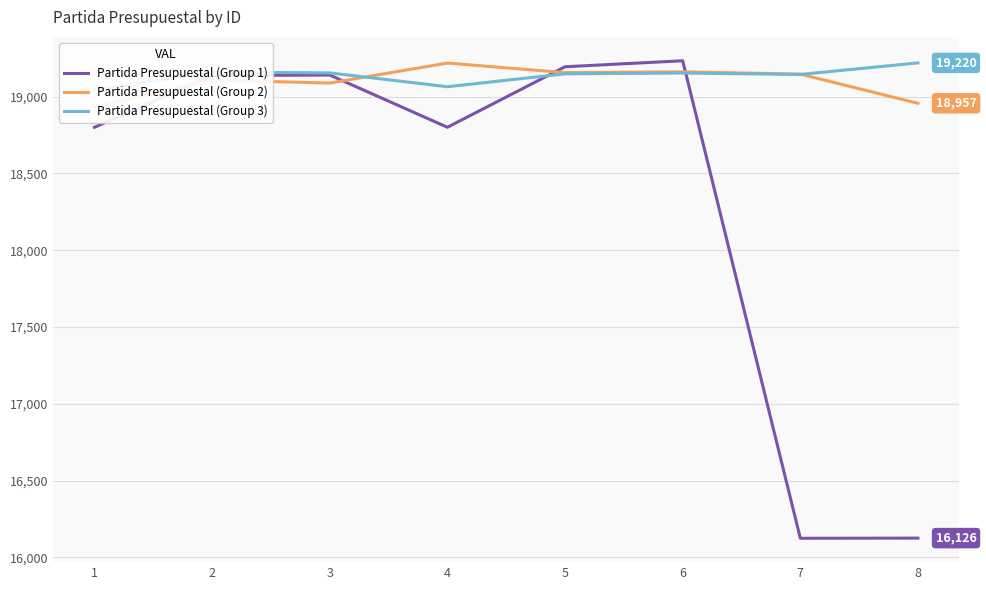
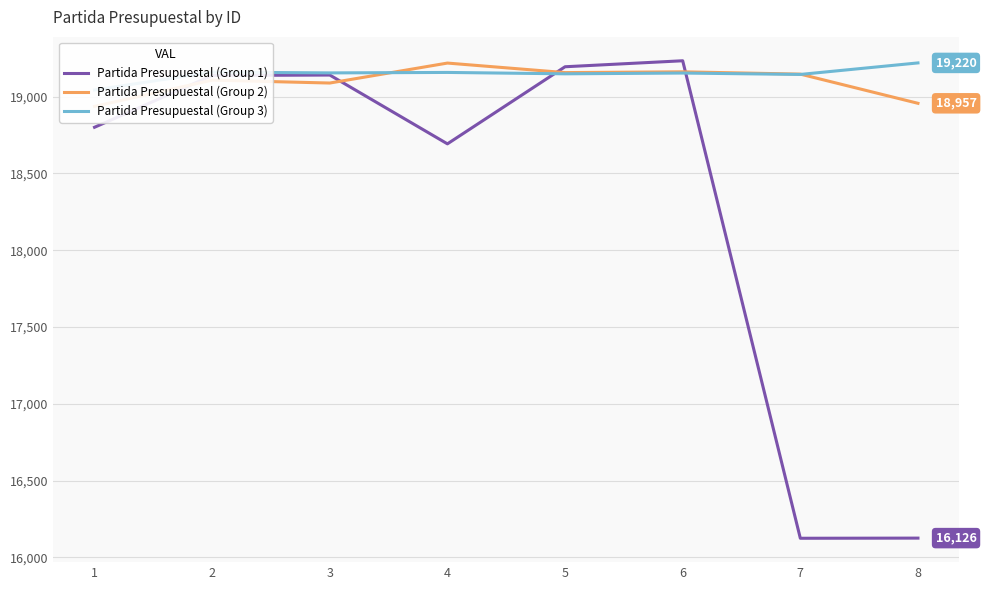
Partida Presupuestal (Group 1), 4: 18,800 -> 18,690
Partida Presupuestal (Group 3), 4: 19,070 -> 19,160
